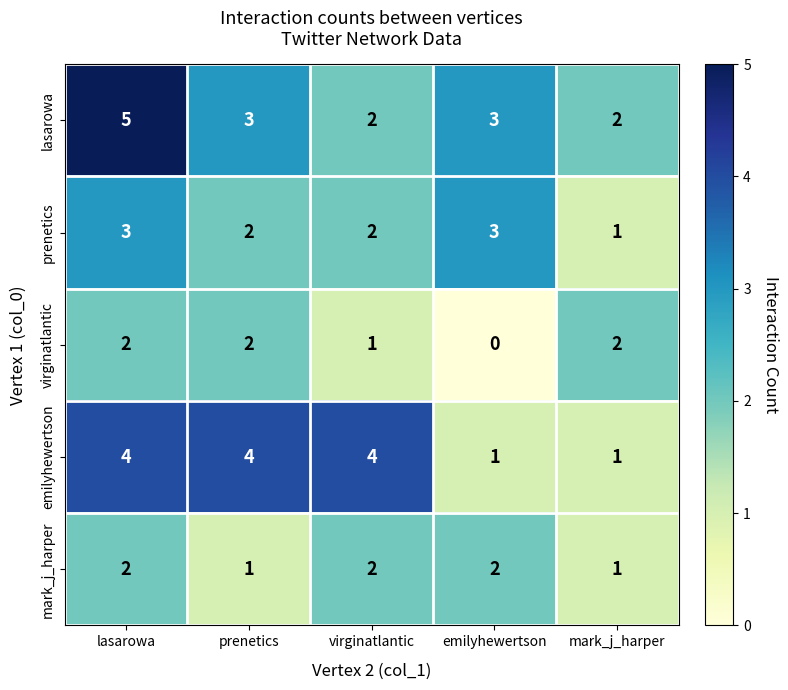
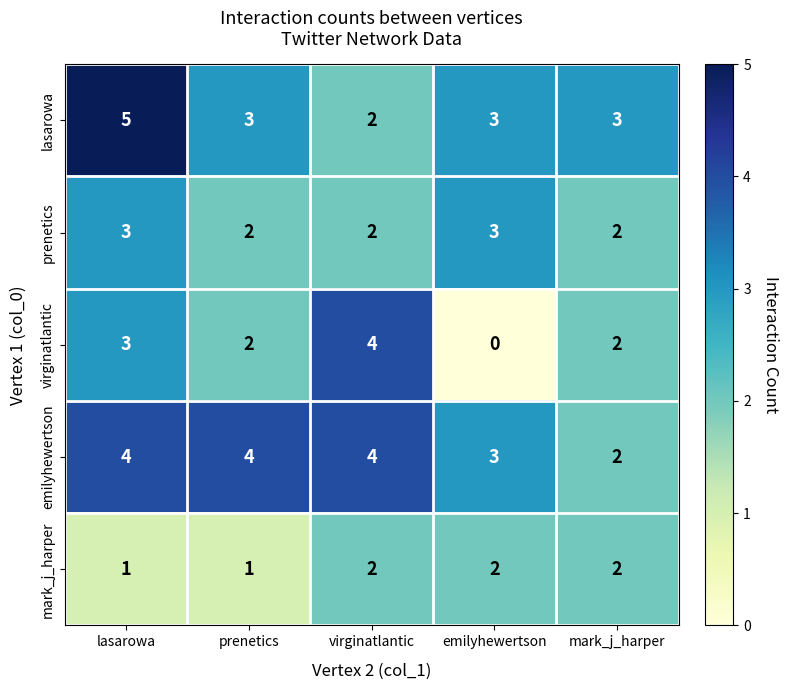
lasarowa, mark_j_harper: 2 -> 3
prenetics, mark_j_harper: 1 -> 2
virginatlantic, lasarowa: 2 -> 3
virginatlantic, virginatlantic: 1 -> 4
emilyhewertson, emilyhewertson: 1 -> 3
emilyhewertson, mark_j_harper: 1 -> 2
mark_j_harper, lasarowa: 2 -> 1
mark_j_harper, mark_j_harper: 1 -> 2
